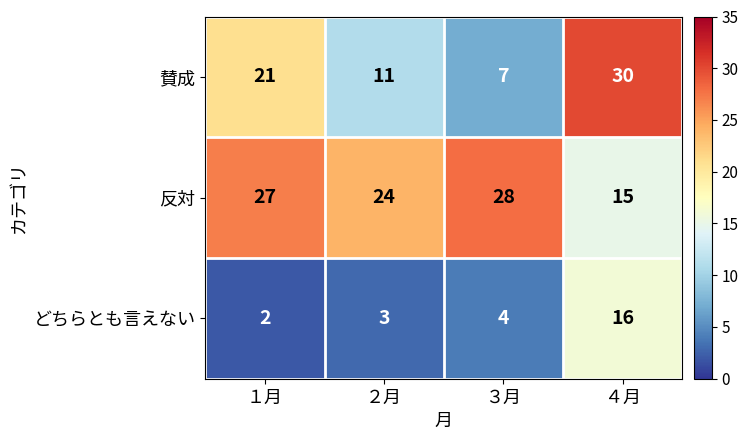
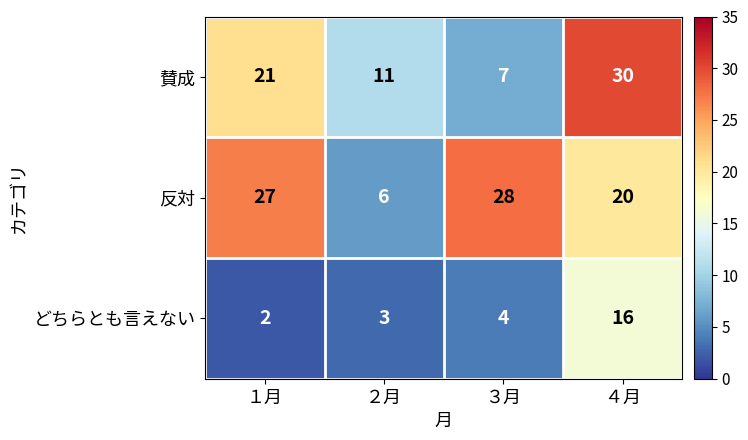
反対, ２月: 24 -> 6
反対, ４月: 15 -> 20
